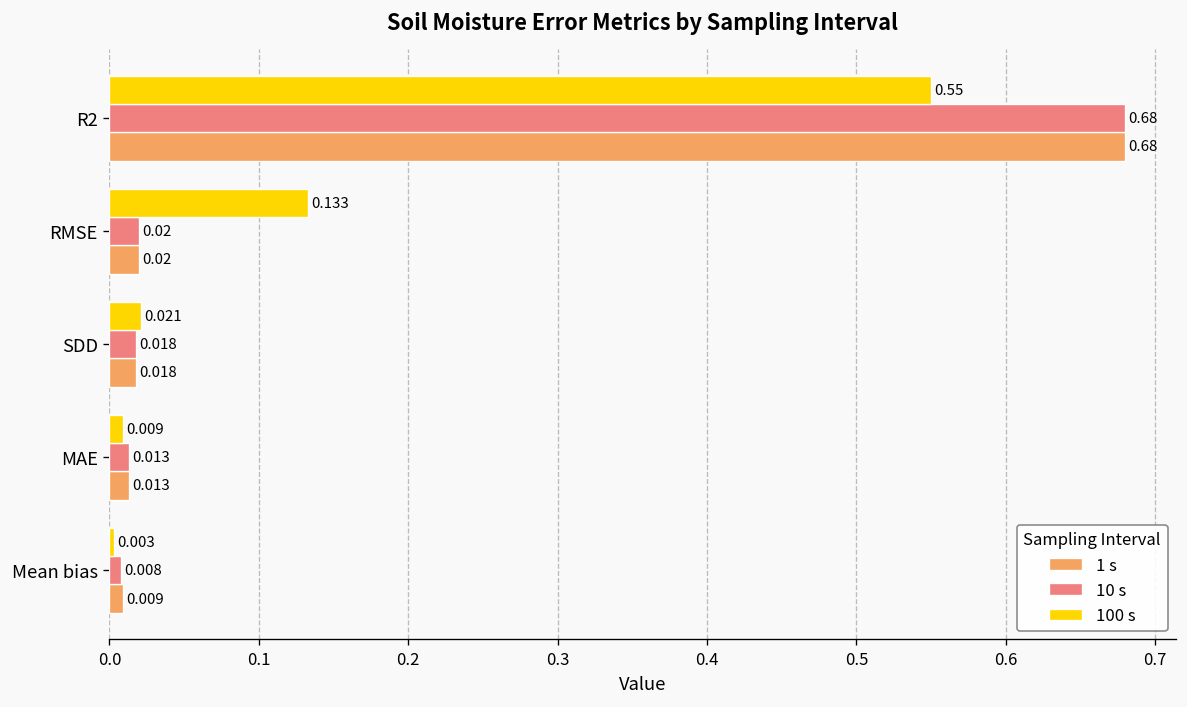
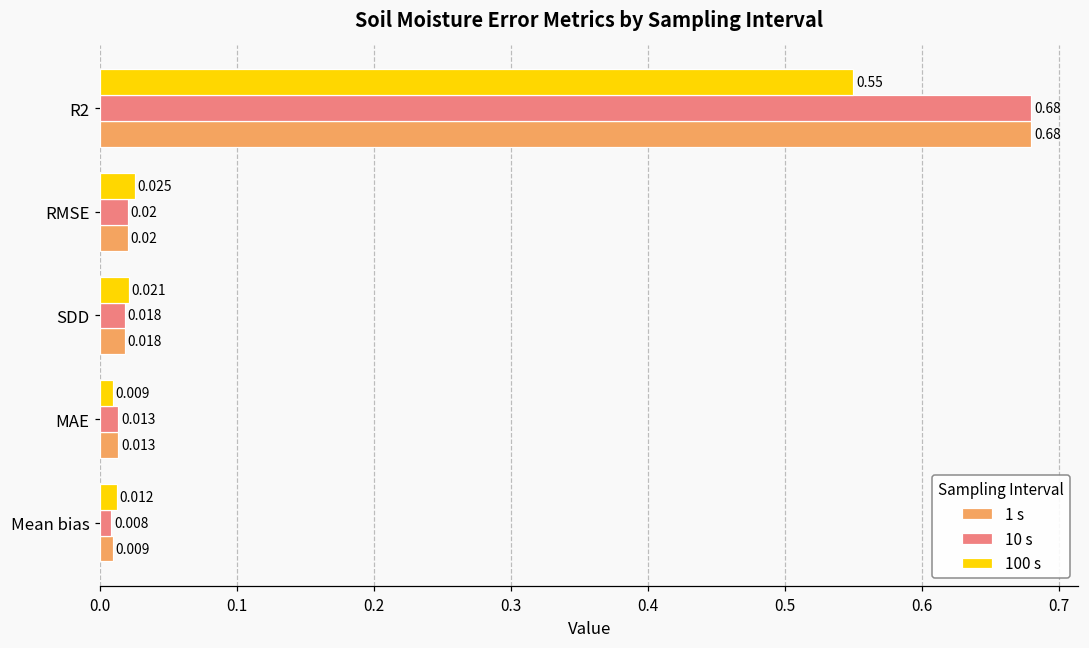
100 s, RMSE: 0.133 -> 0.025
100 s, Mean bias: 0.003 -> 0.012
